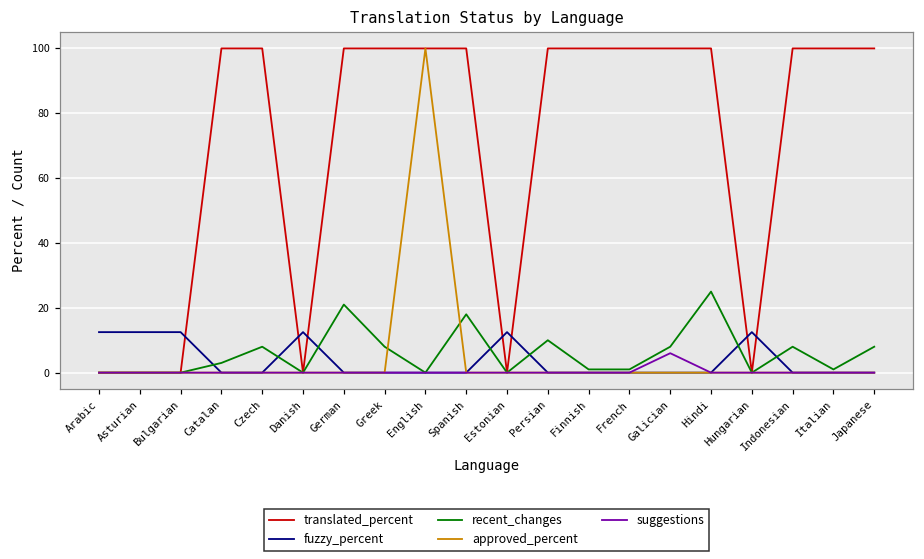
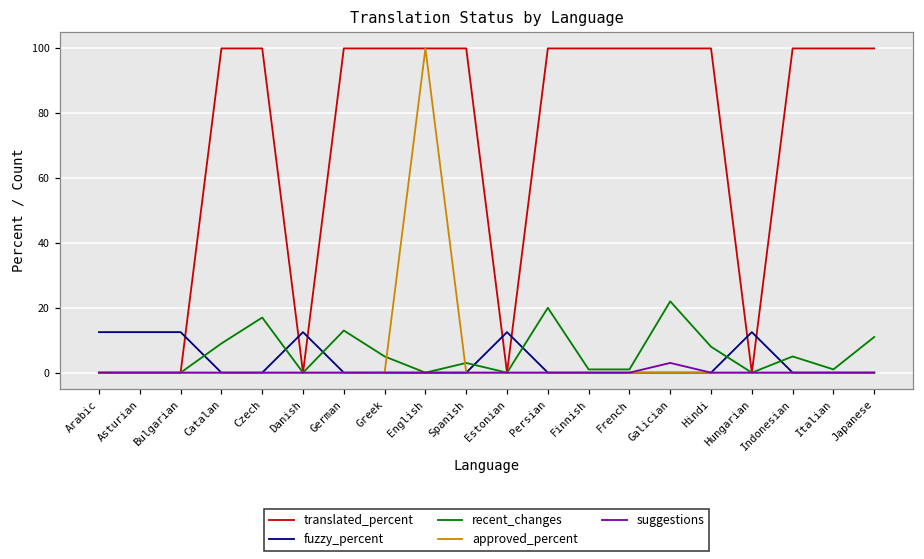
recent_changes, Catalan: 3 -> 9
recent_changes, Czech: 8 -> 17
recent_changes, German: 21 -> 13
recent_changes, Greek: 8 -> 5
recent_changes, Spanish: 18 -> 3
recent_changes, Persian: 10 -> 20
recent_changes, Galician: 8 -> 22
suggestions, Galician: 6 -> 3
recent_changes, Hindi: 25 -> 8
recent_changes, Indonesian: 8 -> 5
recent_changes, Japanese: 8 -> 11
